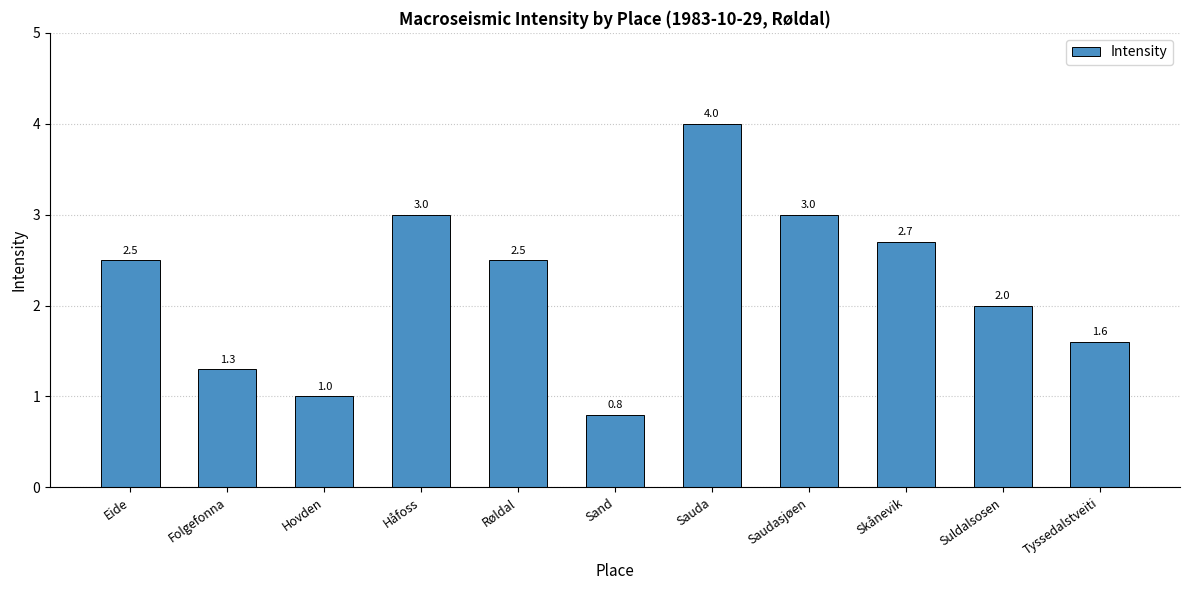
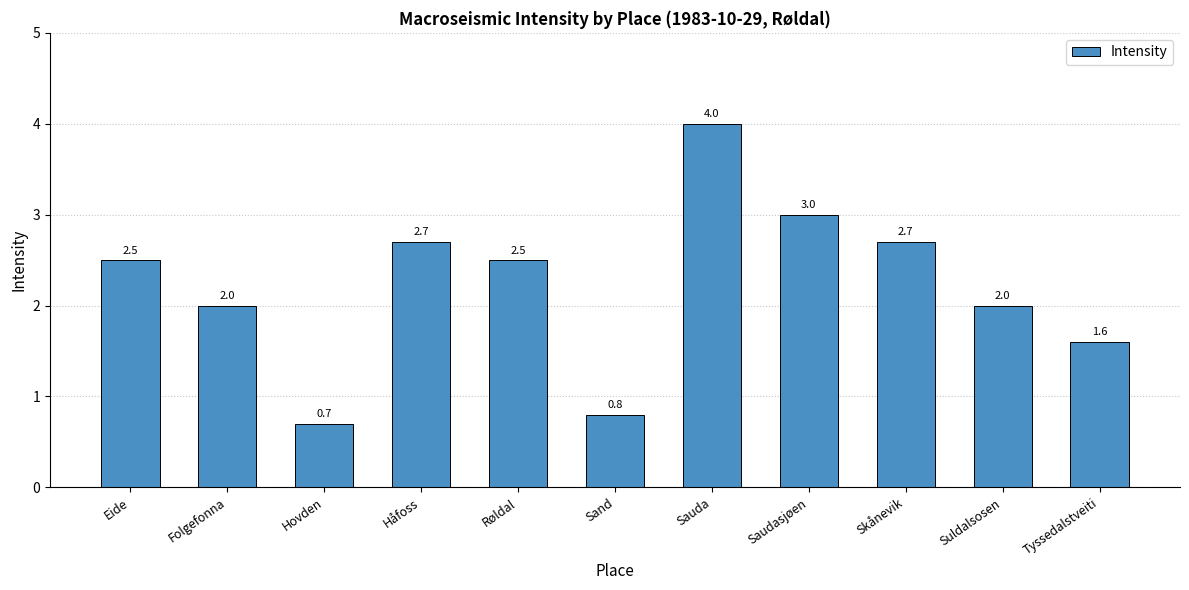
Folgefonna: 1.3 -> 2.0
Hovden: 1.0 -> 0.7
Håfoss: 3.0 -> 2.7
